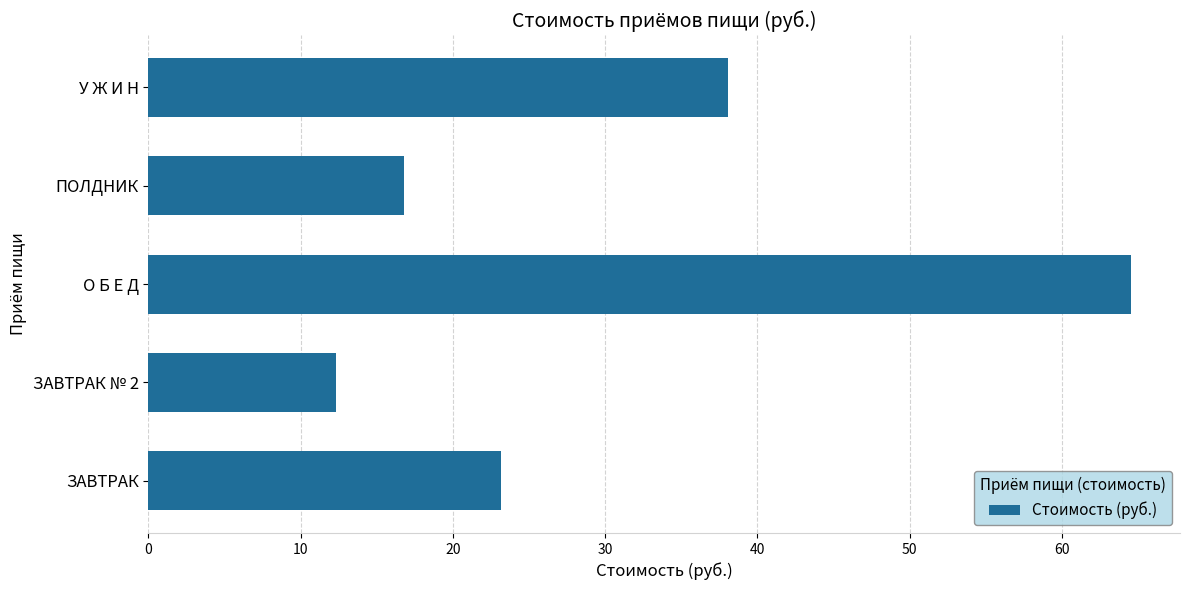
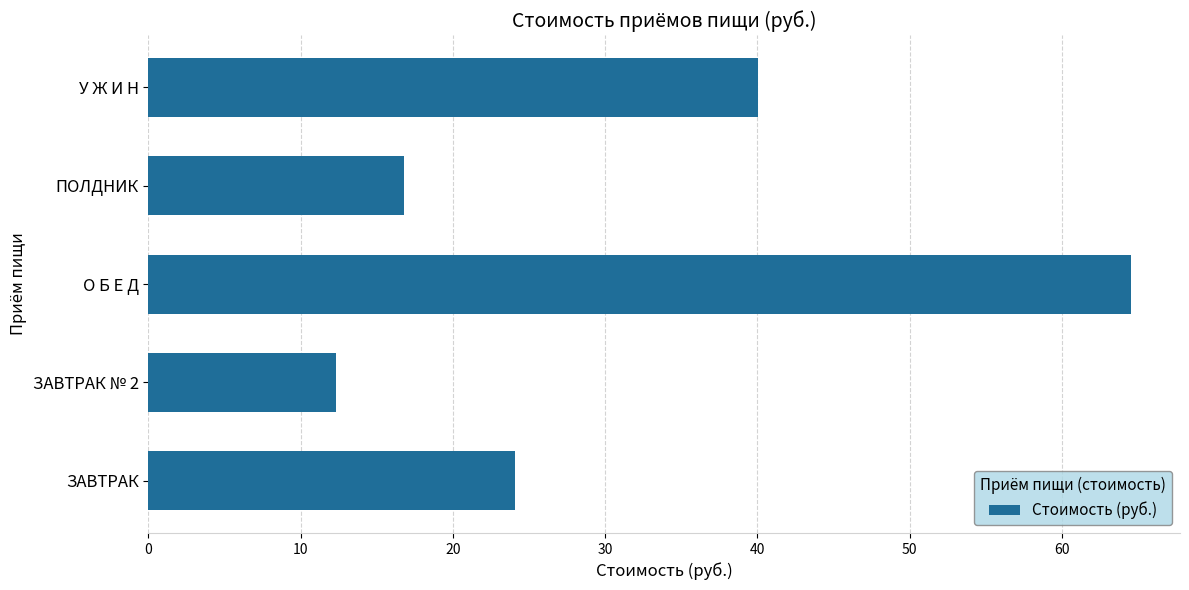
У Ж И Н: 38.1 -> 40.1
ЗАВТРАК: 23.2 -> 24.1
